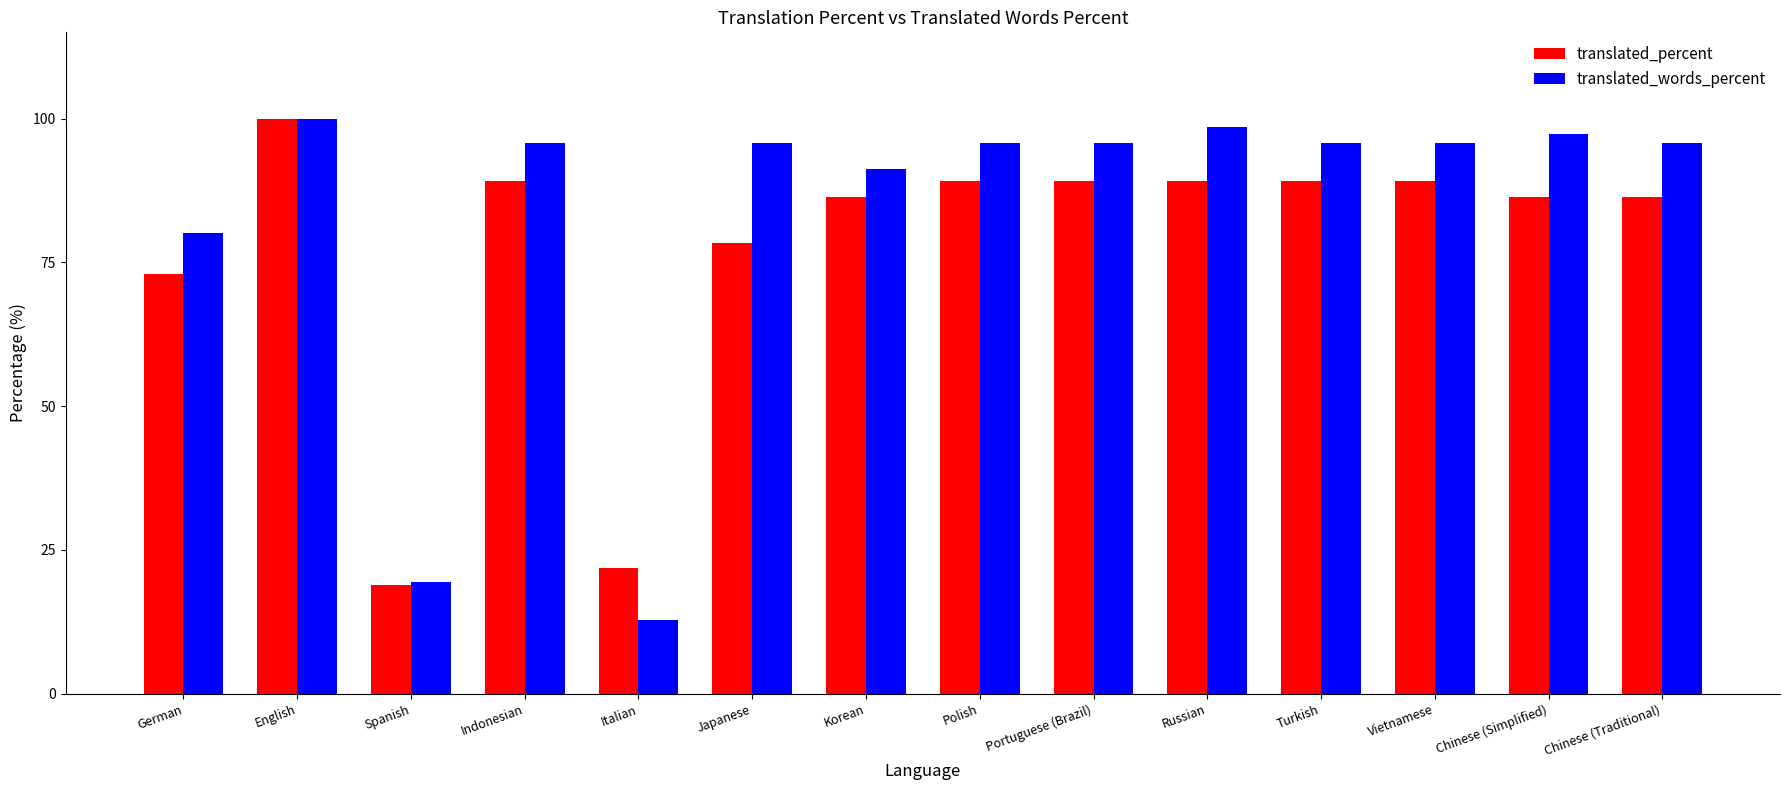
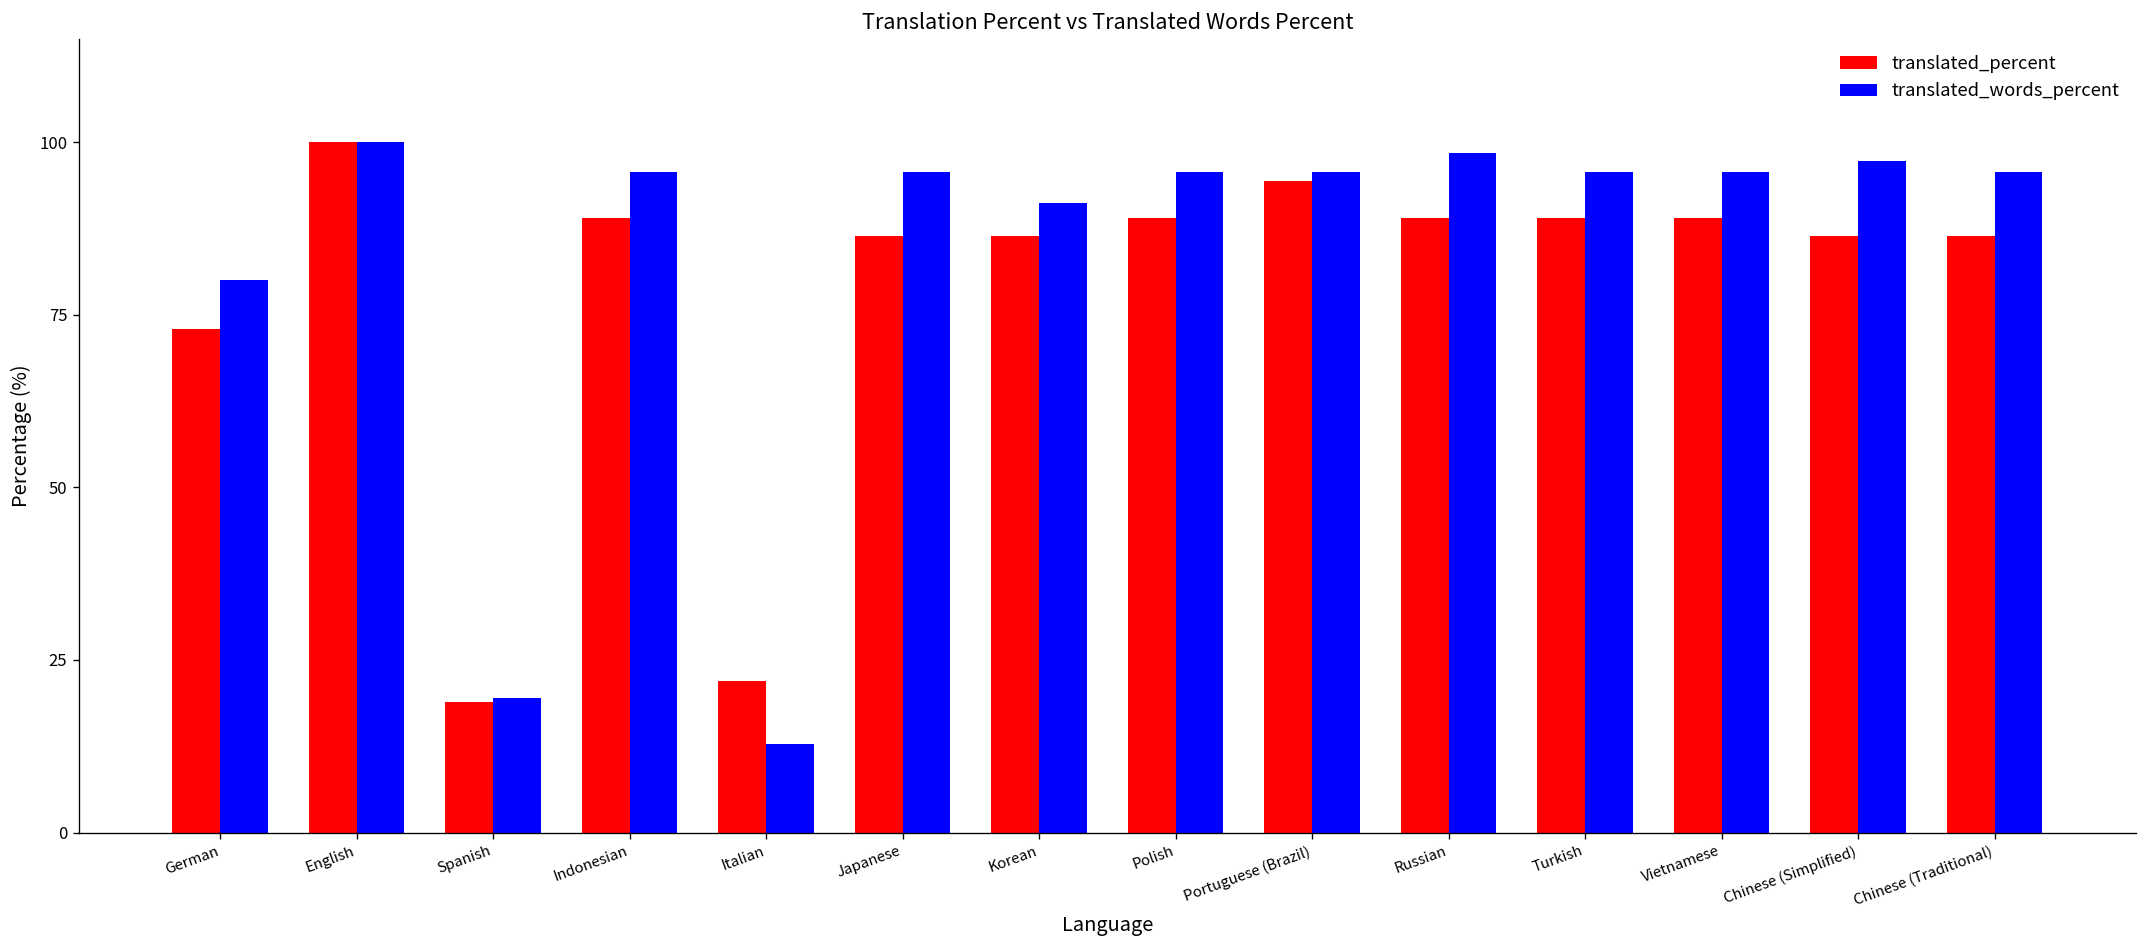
translated_percent, Japanese: 78 -> 86
translated_percent, Portuguese (Brazil): 89 -> 94
